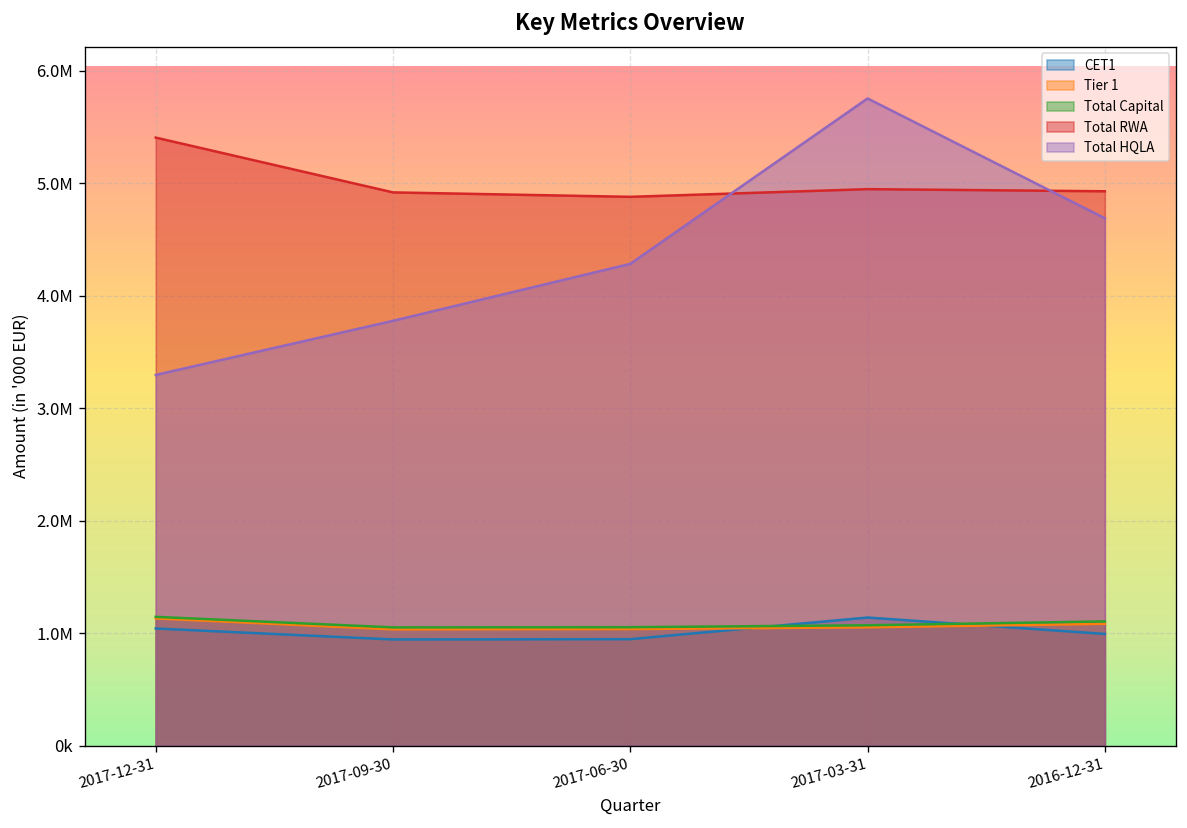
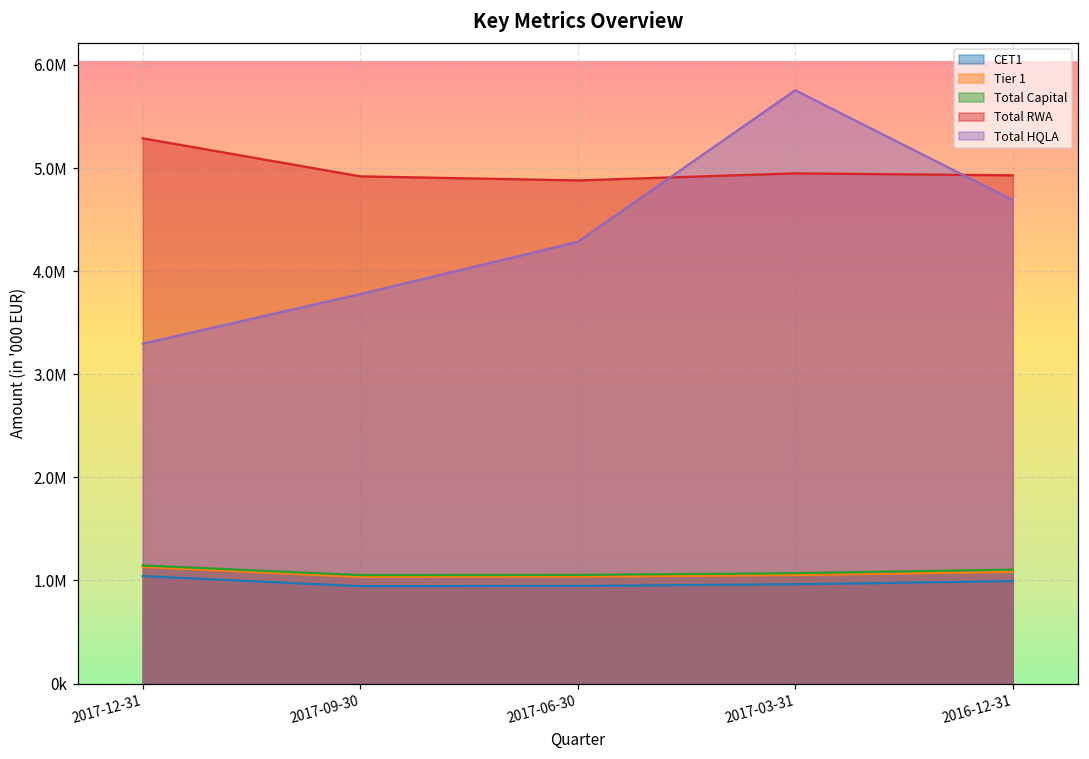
Total RWA, 2017-12-31: 5400000 -> 5300000
CET1, 2017-03-31: 1100000 -> 1000000
